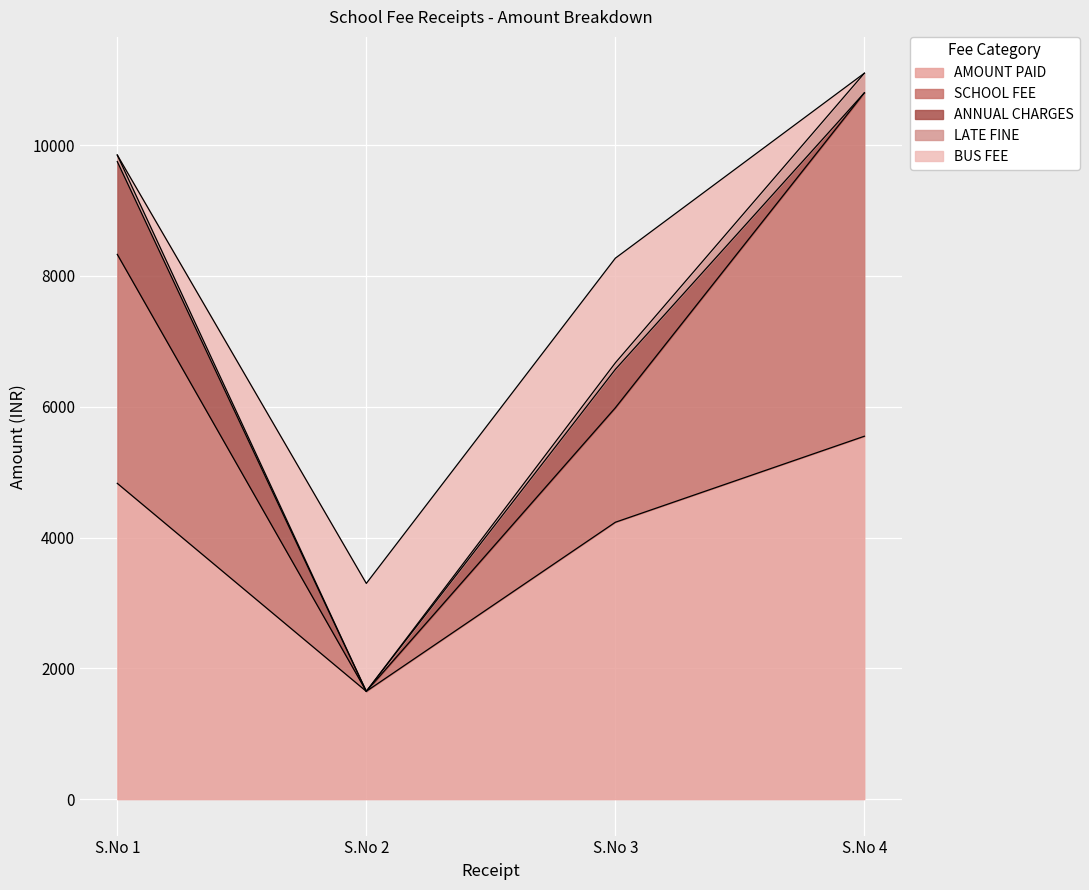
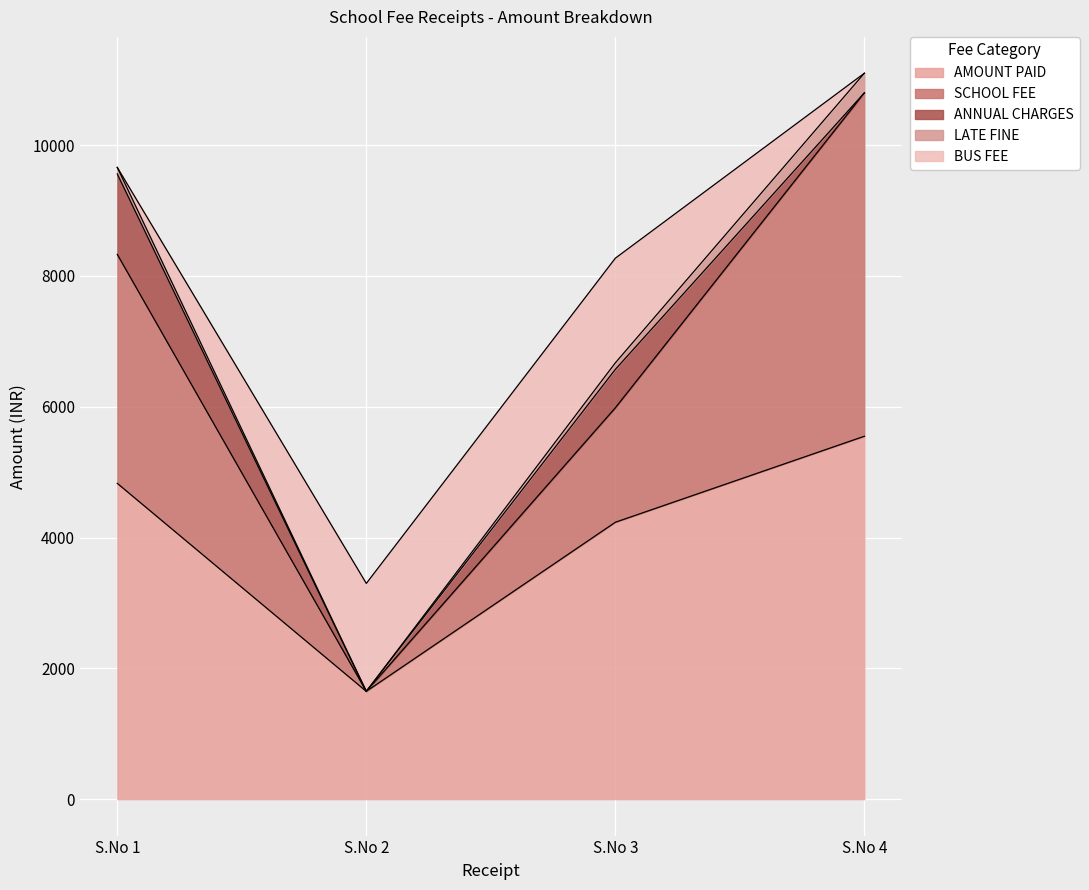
ANNUAL CHARGES, S.No 1: 1400 -> 1200
